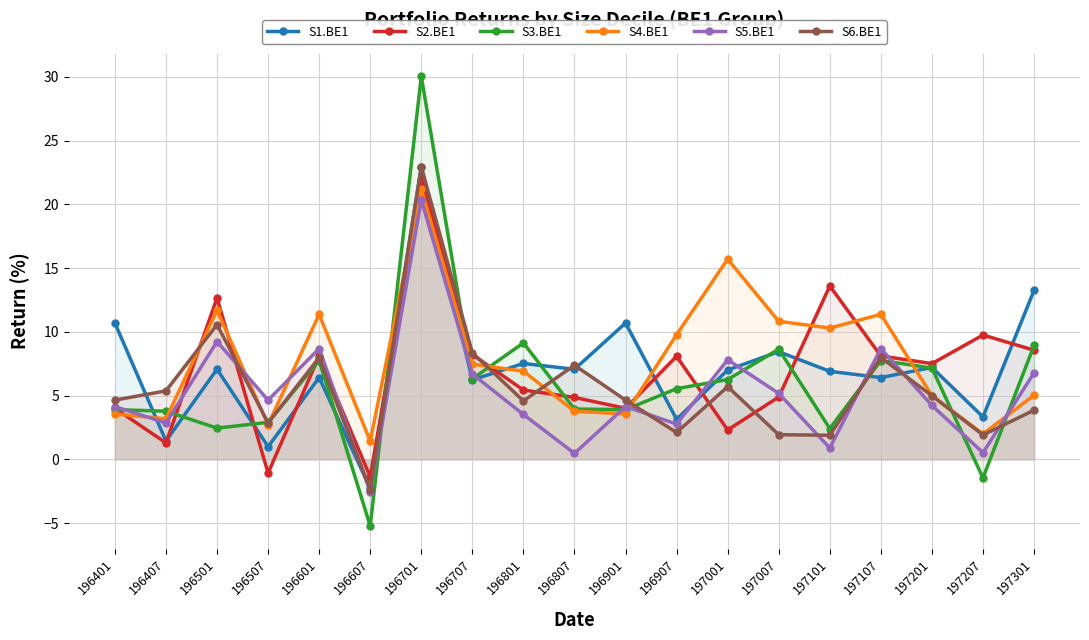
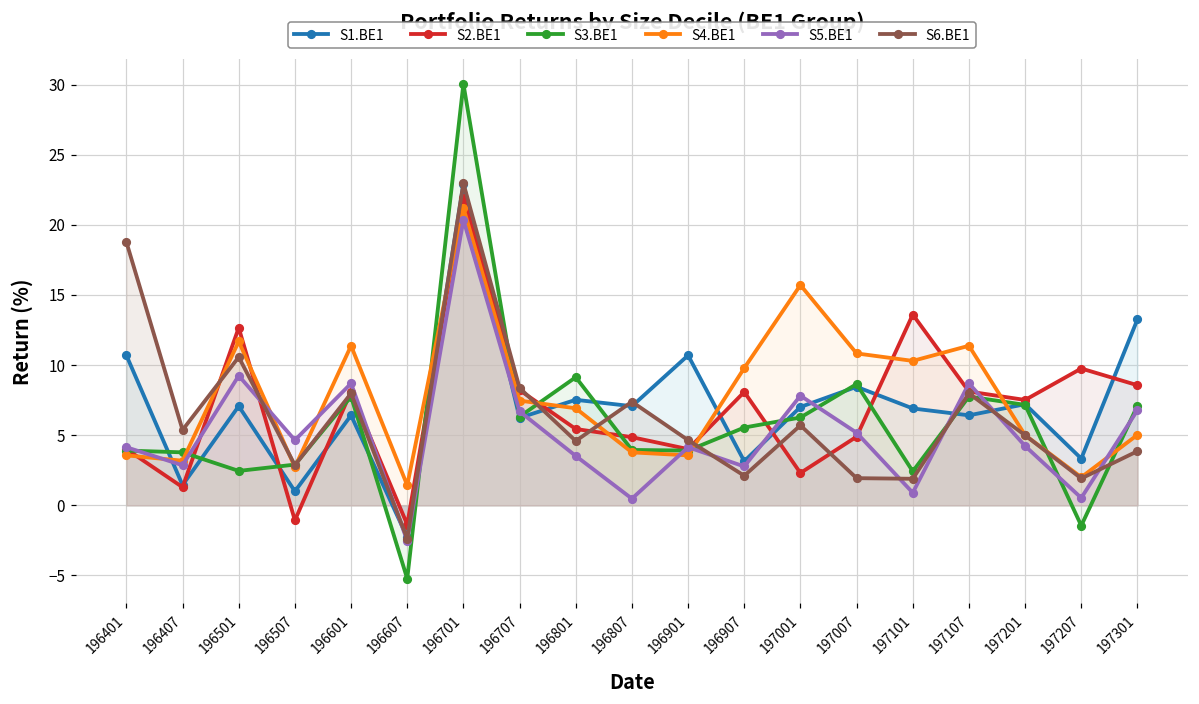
S6.BE1, 196401: 4.6 -> 18.8
S3.BE1, 197301: 8.9 -> 7.1
